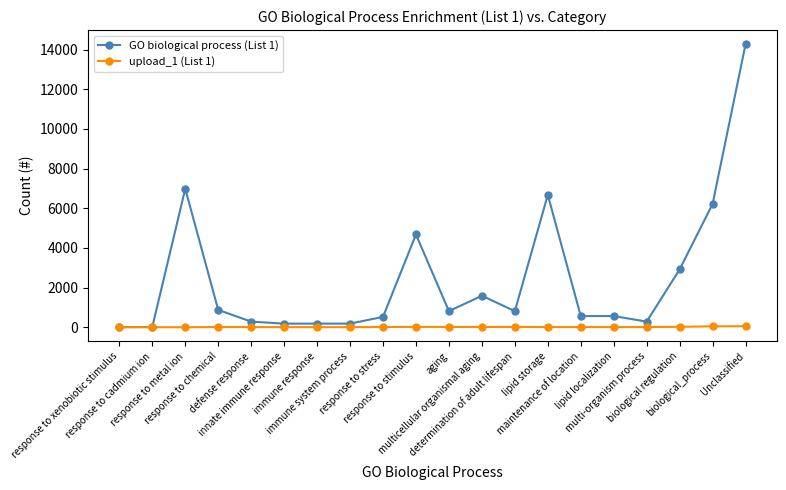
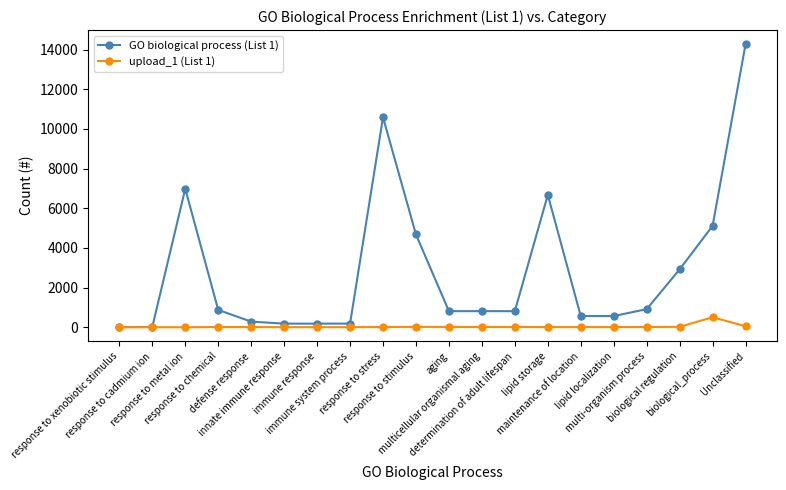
GO biological process (List 1), response to stress: 500 -> 10600
GO biological process (List 1), multicellular organismal aging: 1600 -> 800
GO biological process (List 1), multi-organism process: 300 -> 900
GO biological process (List 1), biological_process: 6200 -> 5100
upload_1 (List 1), biological_process: 0 -> 500
